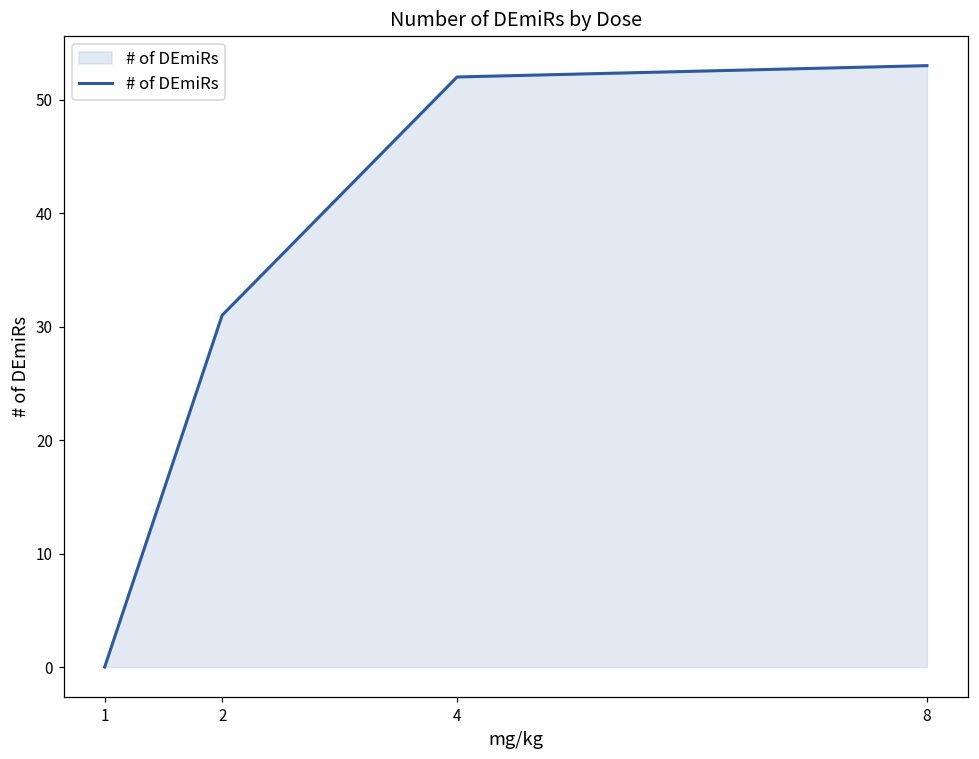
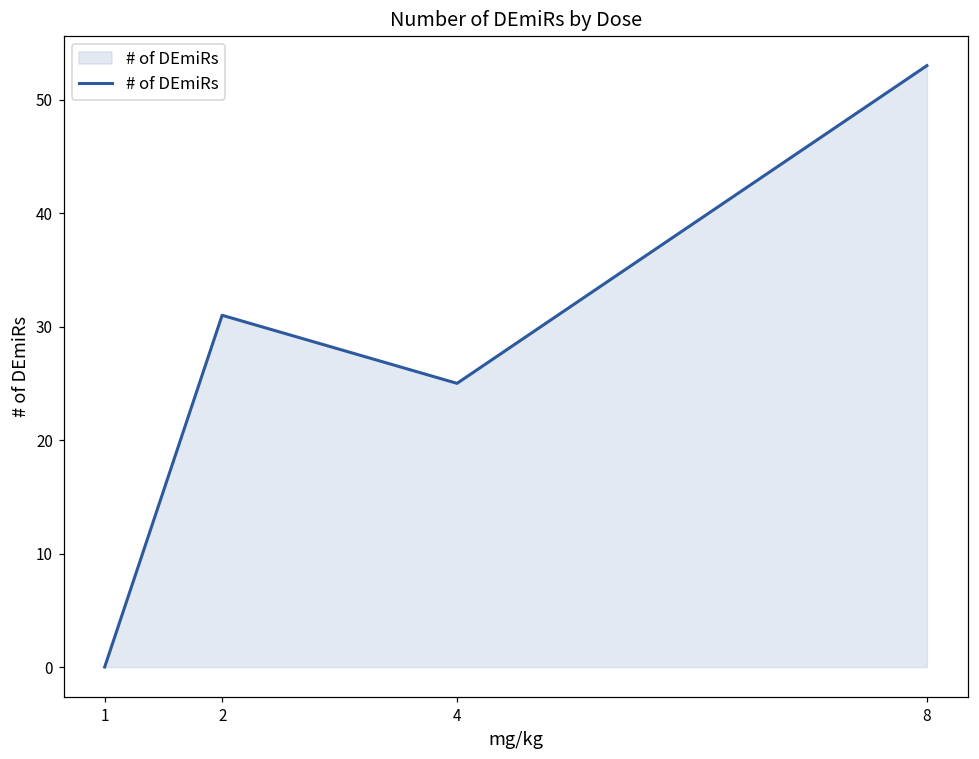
4: 52 -> 25
